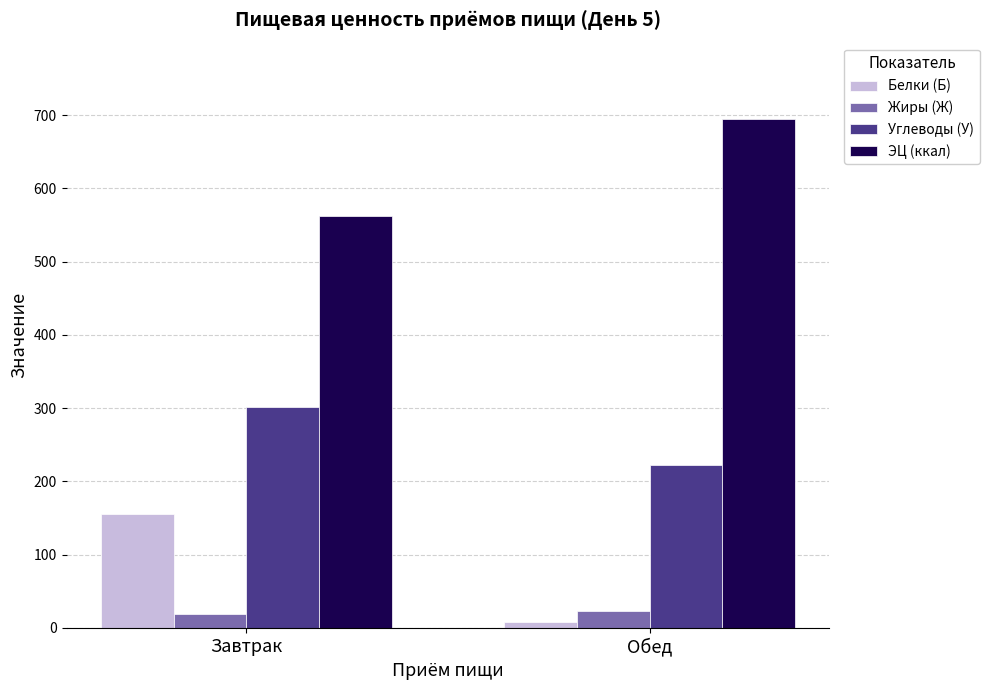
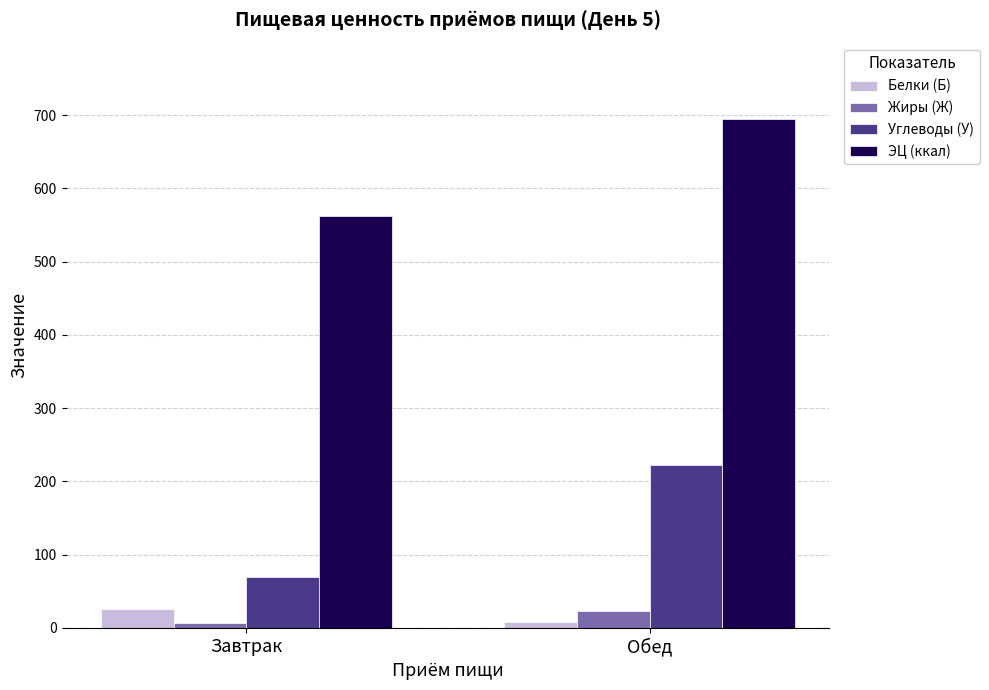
Белки (Б), Завтрак: 160 -> 30
Жиры (Ж), Завтрак: 20 -> 10
Углеводы (У), Завтрак: 300 -> 70
